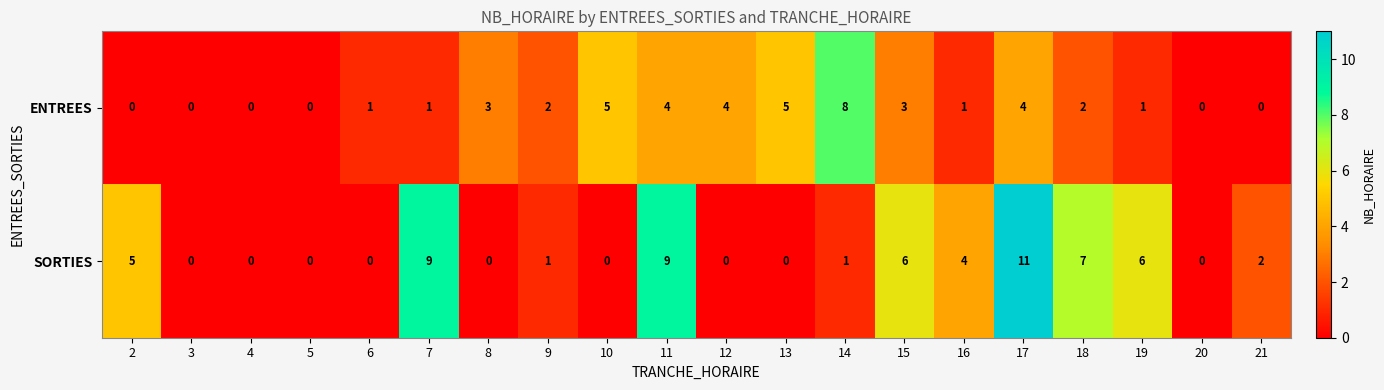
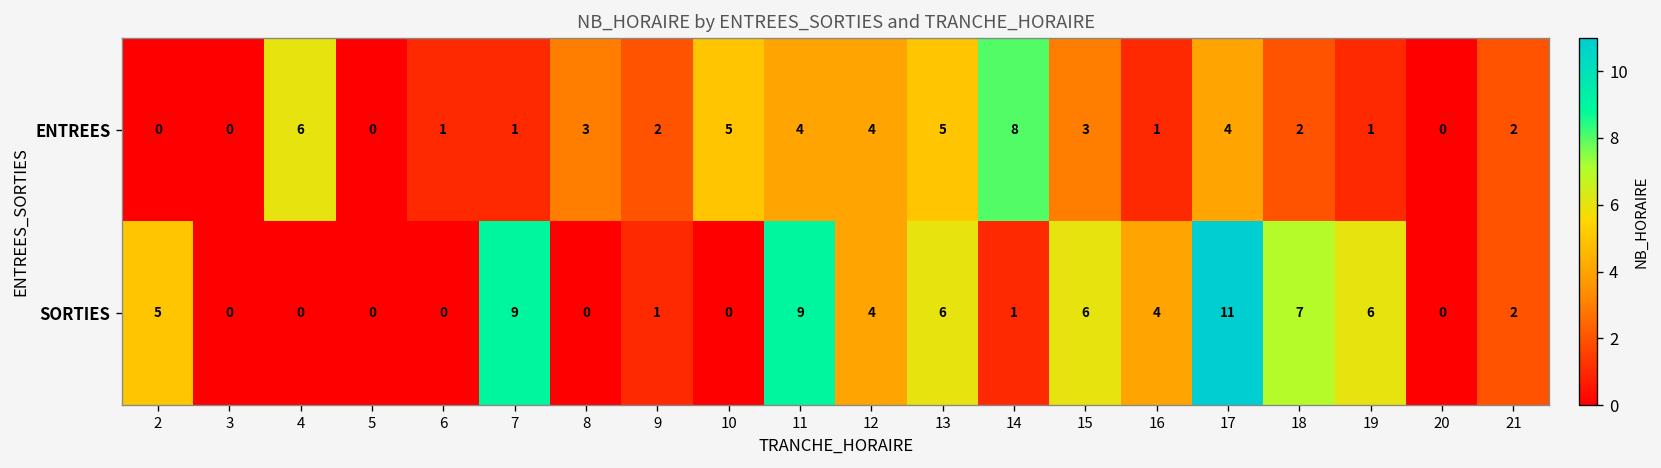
ENTREES, 4: 0 -> 6
ENTREES, 21: 0 -> 2
SORTIES, 12: 0 -> 4
SORTIES, 13: 0 -> 6
